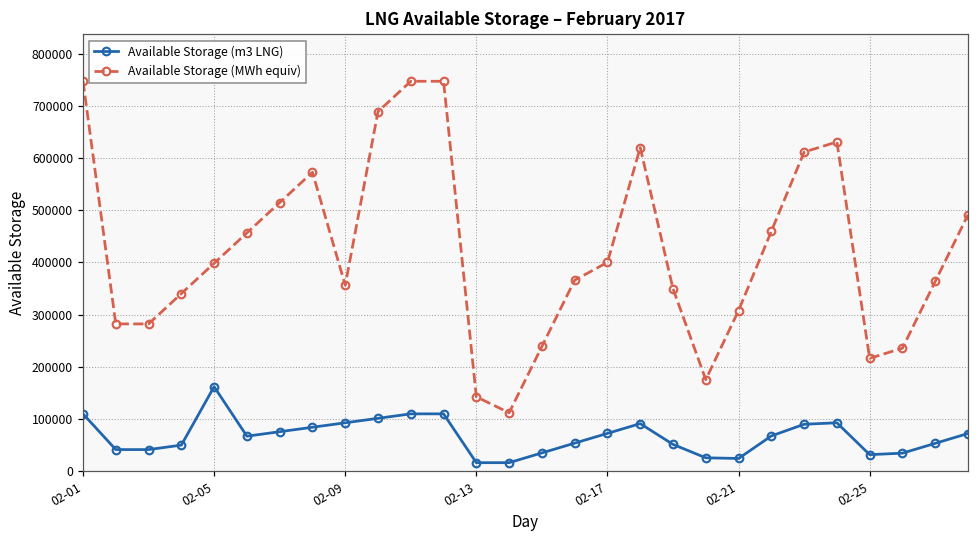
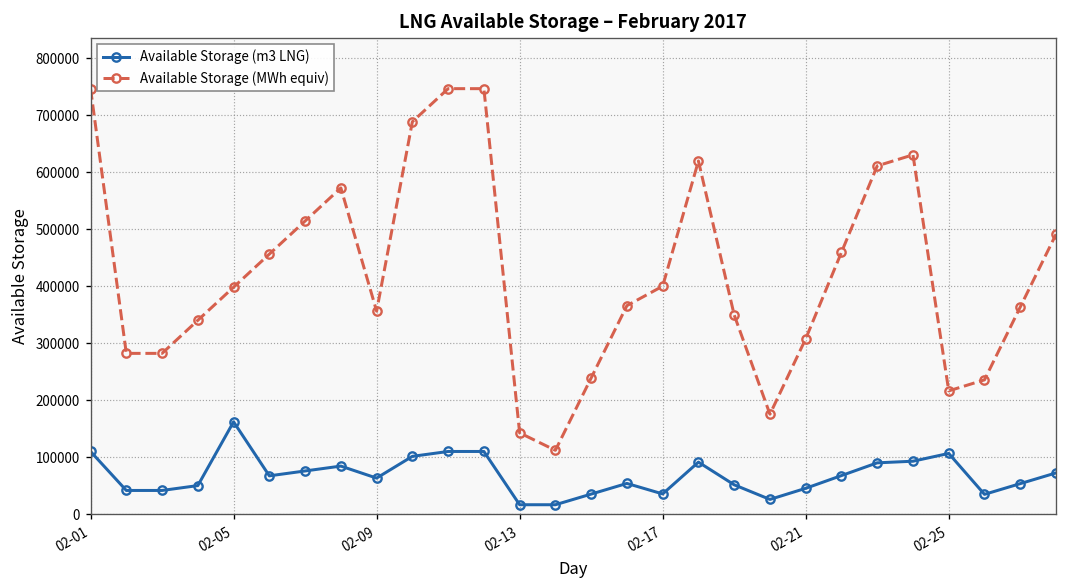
Available Storage (m3 LNG), 02-09: 90000 -> 60000
Available Storage (m3 LNG), 02-17: 70000 -> 40000
Available Storage (m3 LNG), 02-21: 20000 -> 50000
Available Storage (m3 LNG), 02-25: 30000 -> 110000
